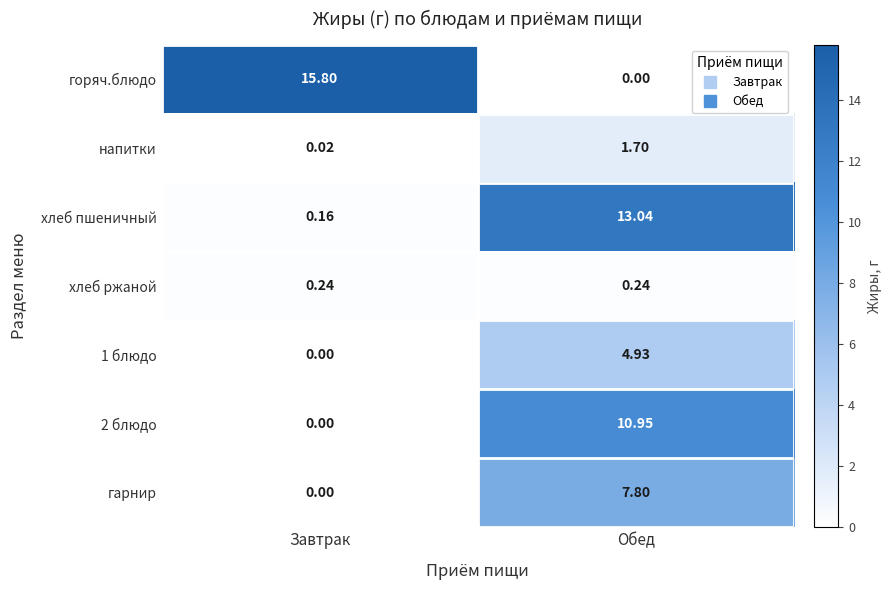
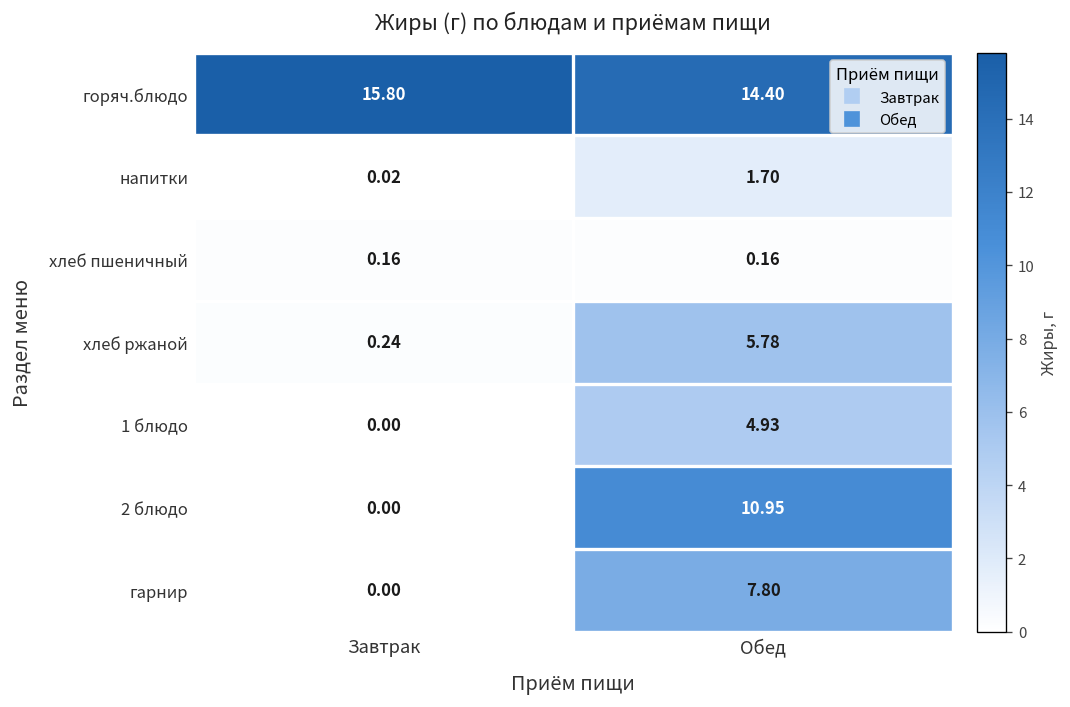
горяч.блюдо, Обед: 0.00 -> 14.40
хлеб пшеничный, Обед: 13.04 -> 0.16
хлеб ржаной, Обед: 0.24 -> 5.78
